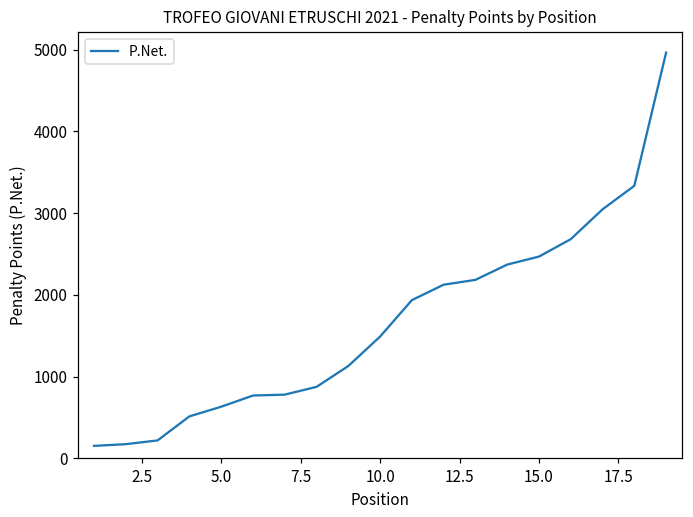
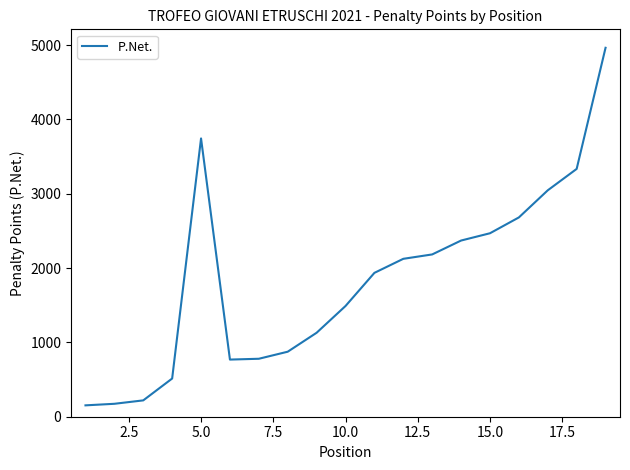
5.0: 600 -> 3700
